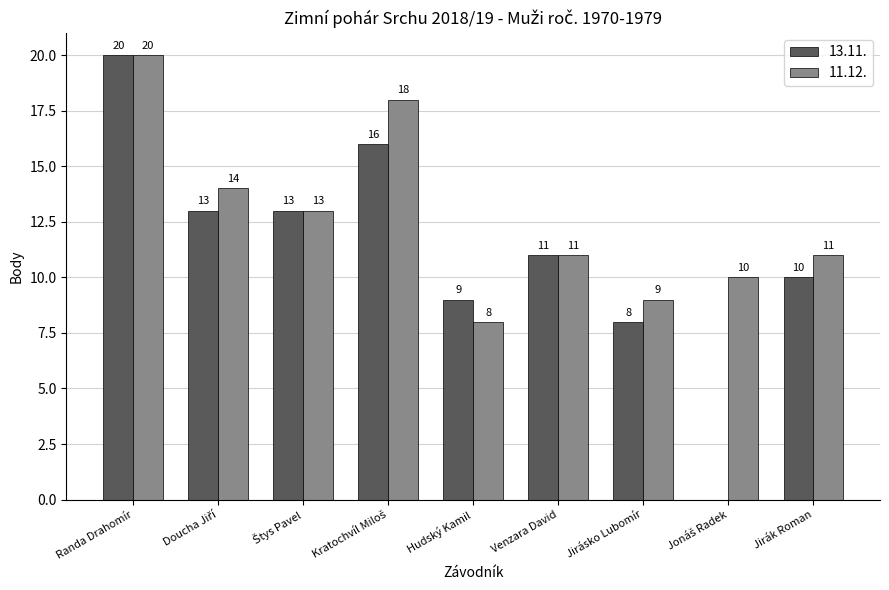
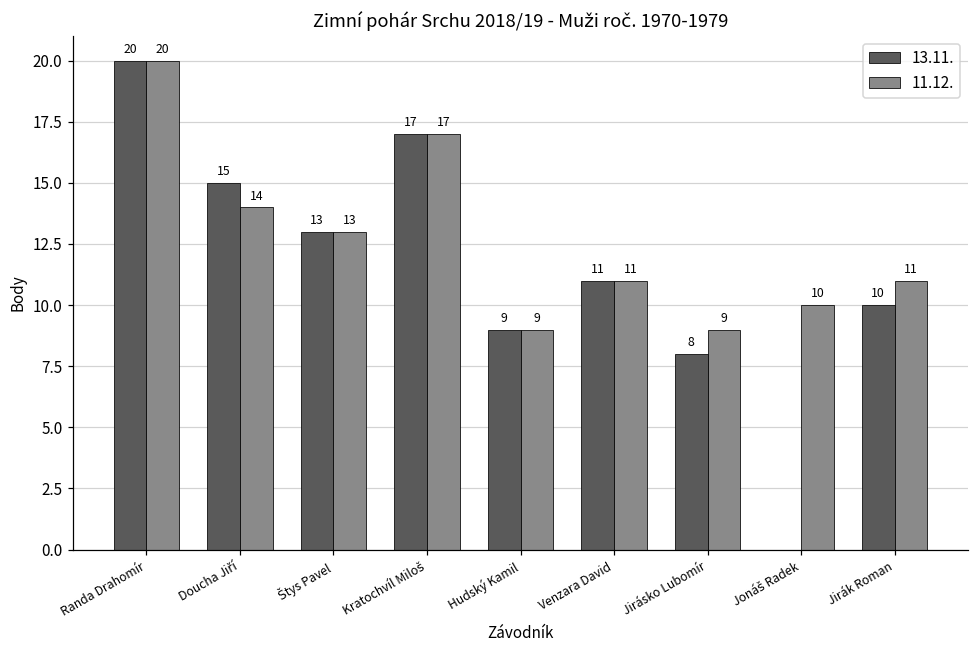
13.11., Doucha Jiří: 13 -> 15
13.11., Kratochvíl Miloš: 16 -> 17
11.12., Kratochvíl Miloš: 18 -> 17
11.12., Hudský Kamil: 8 -> 9
